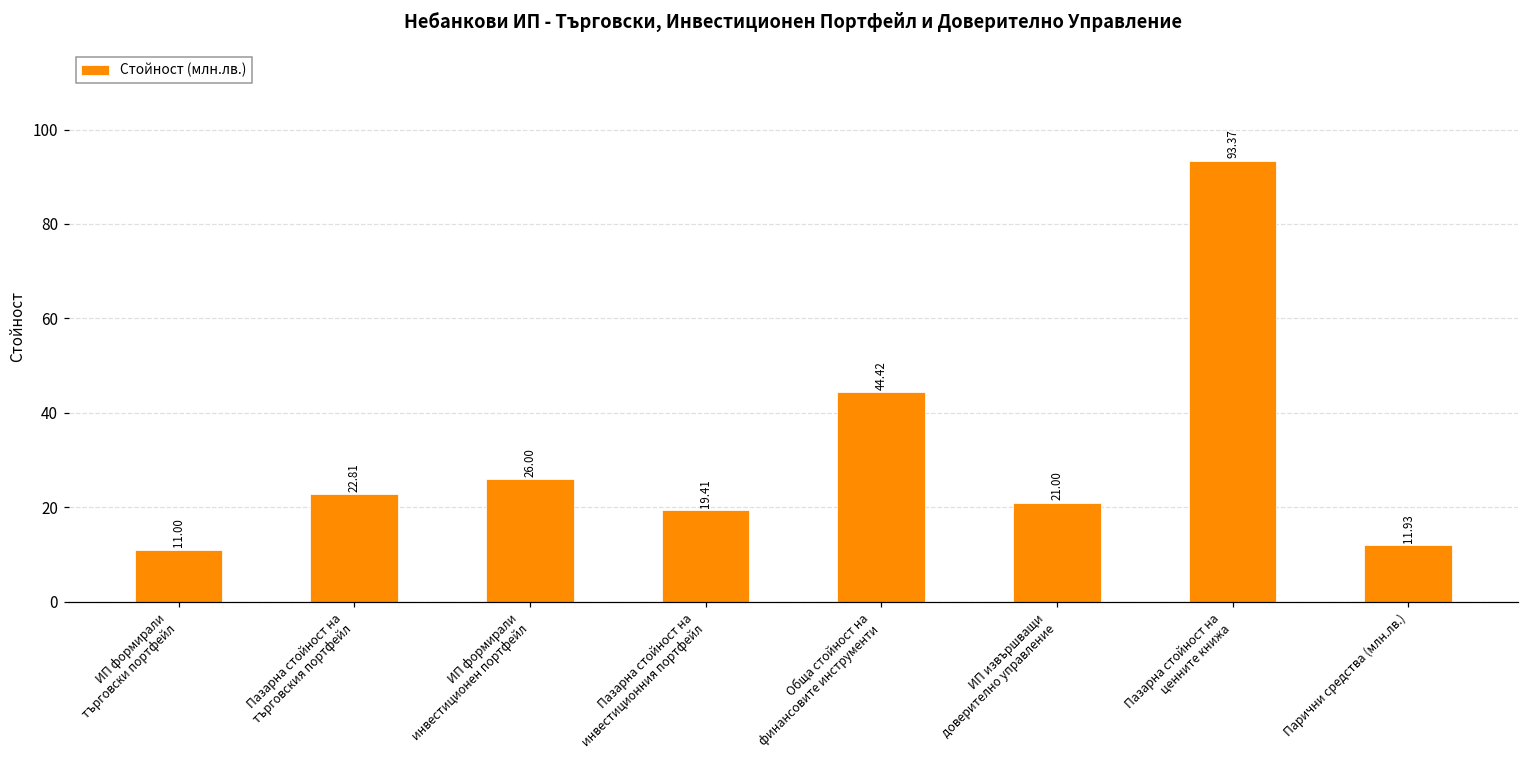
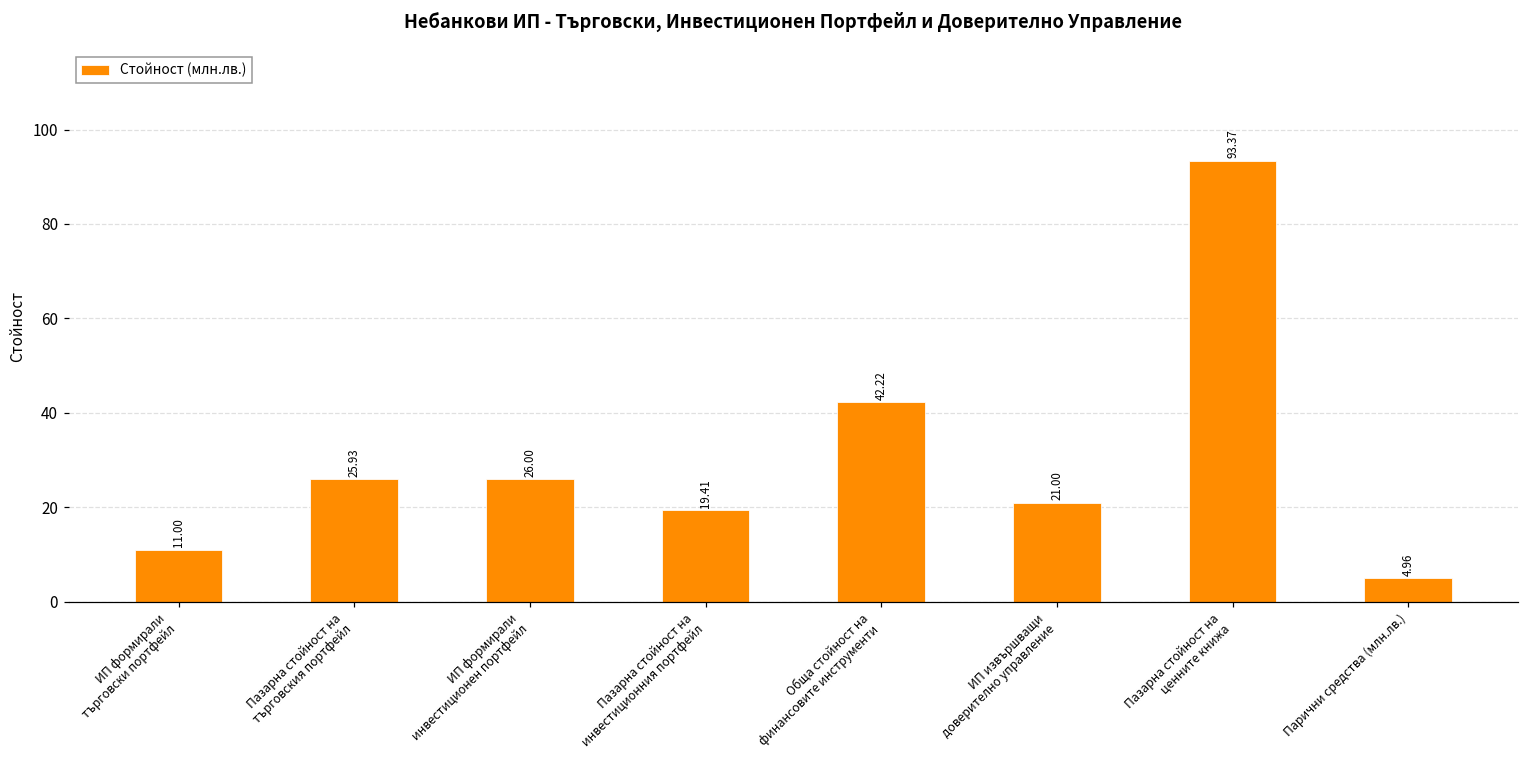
Пазарна стойност на търговския портфейл: 22.81 -> 25.93
Обща стойност на финансовите инструменти: 44.42 -> 42.22
Парични средства (млн.лв.): 11.93 -> 4.96
